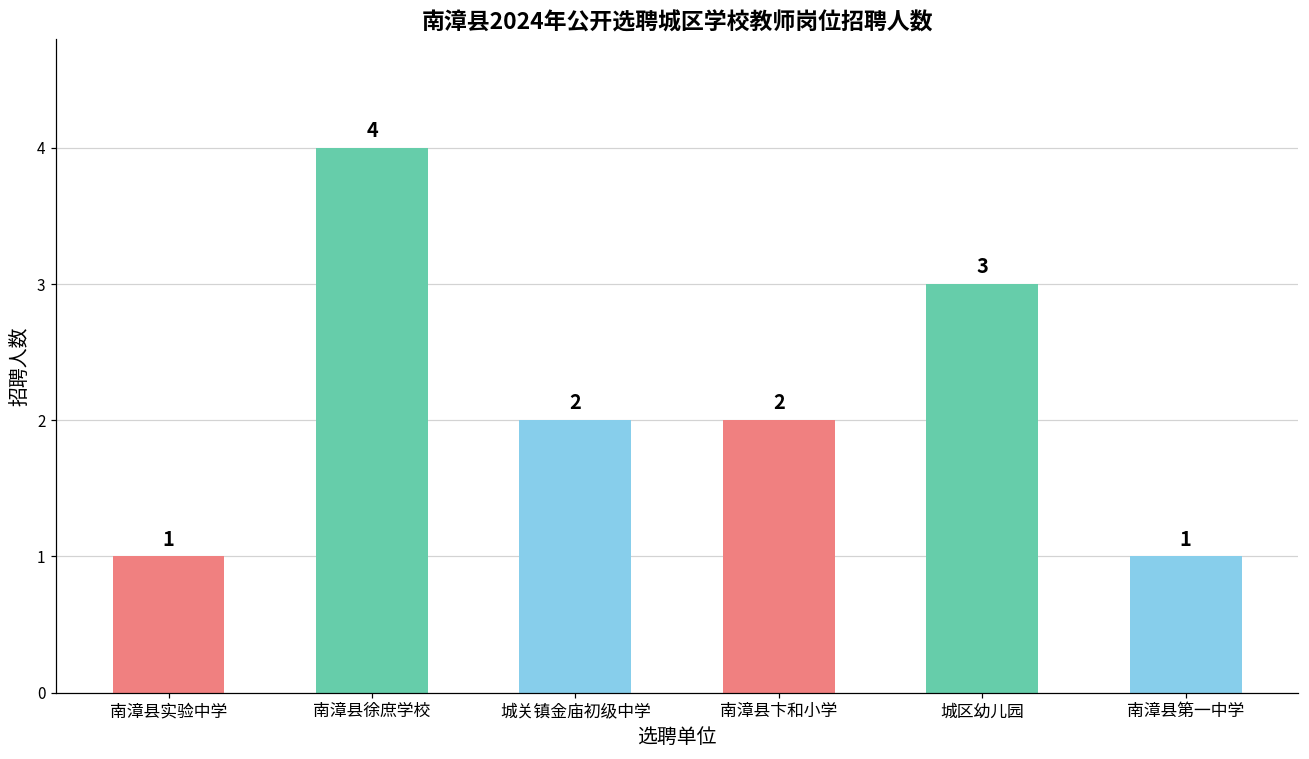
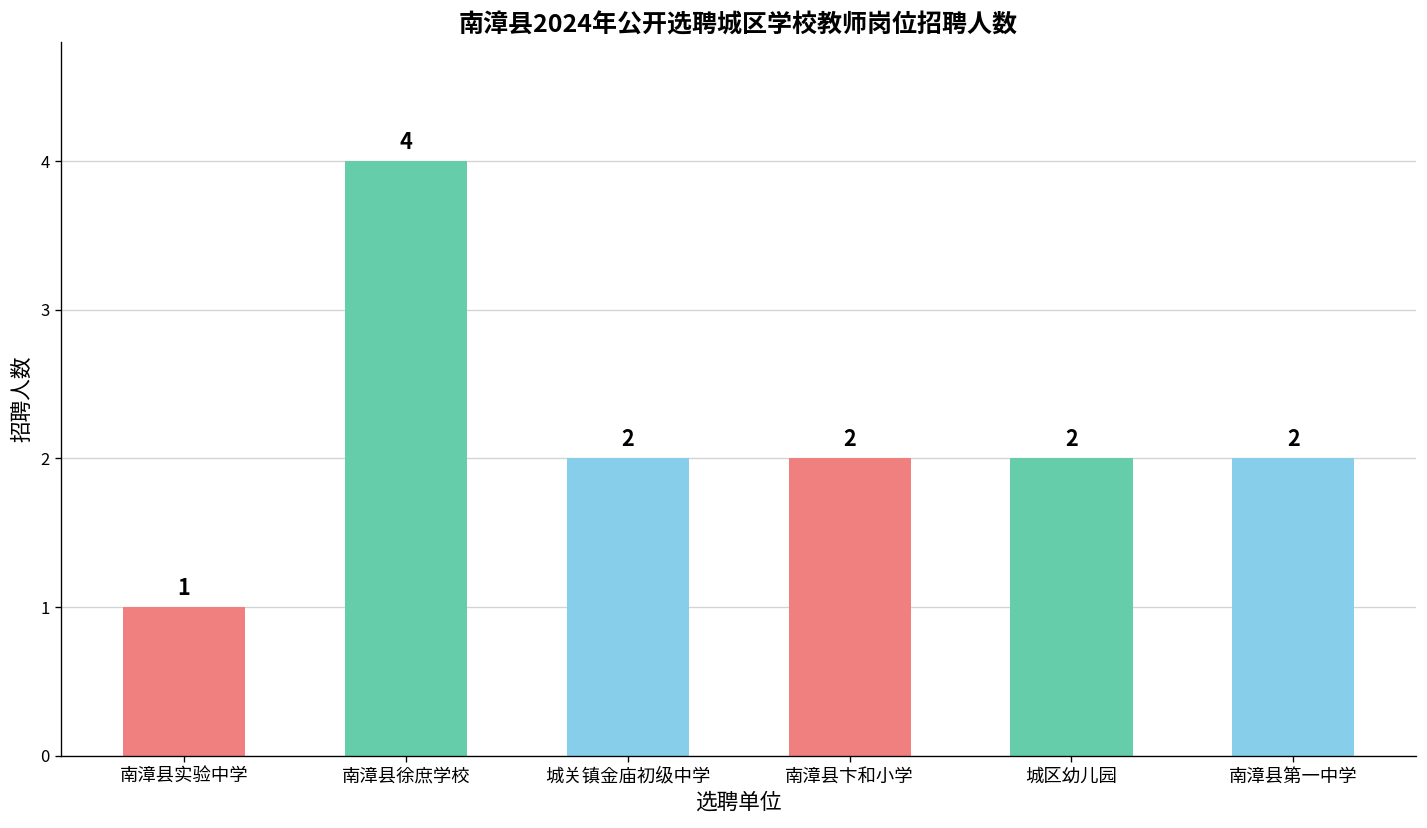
城区幼儿园: 3 -> 2
南漳县第一中学: 1 -> 2
